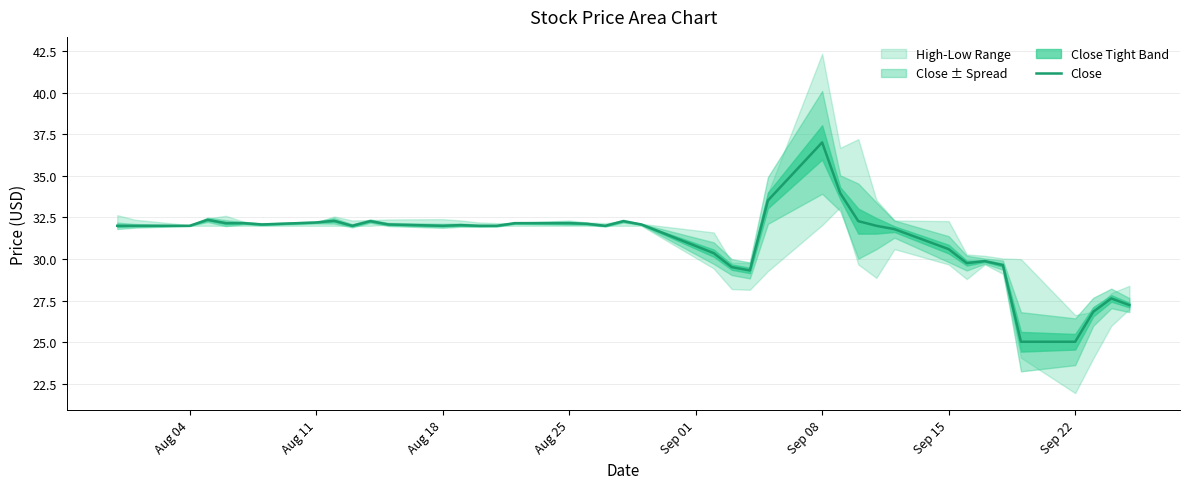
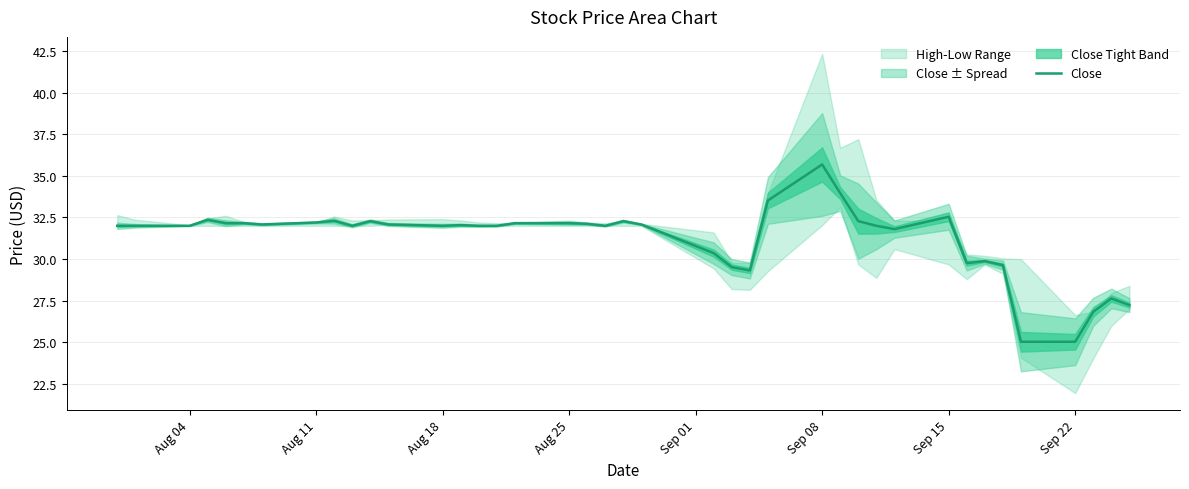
Close, Sep 08: 37.0 -> 35.7
Close, Sep 15: 30.6 -> 32.5
